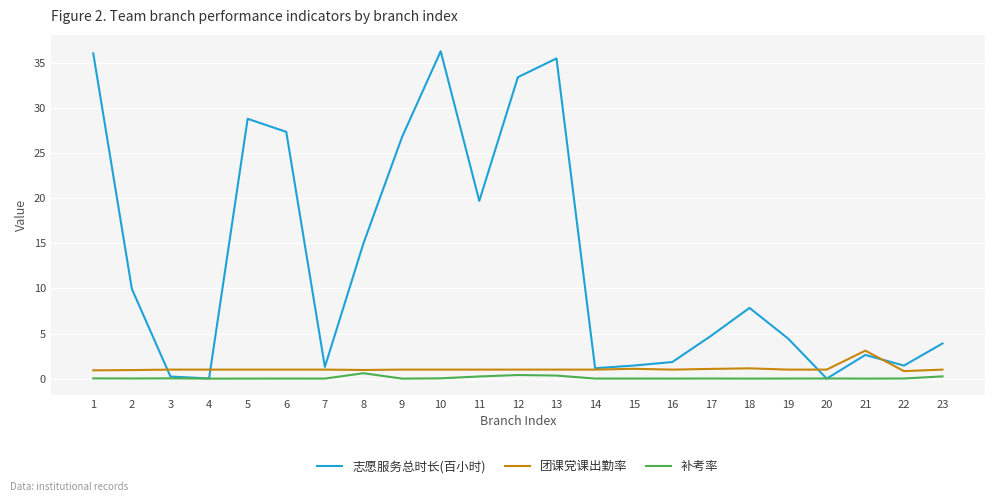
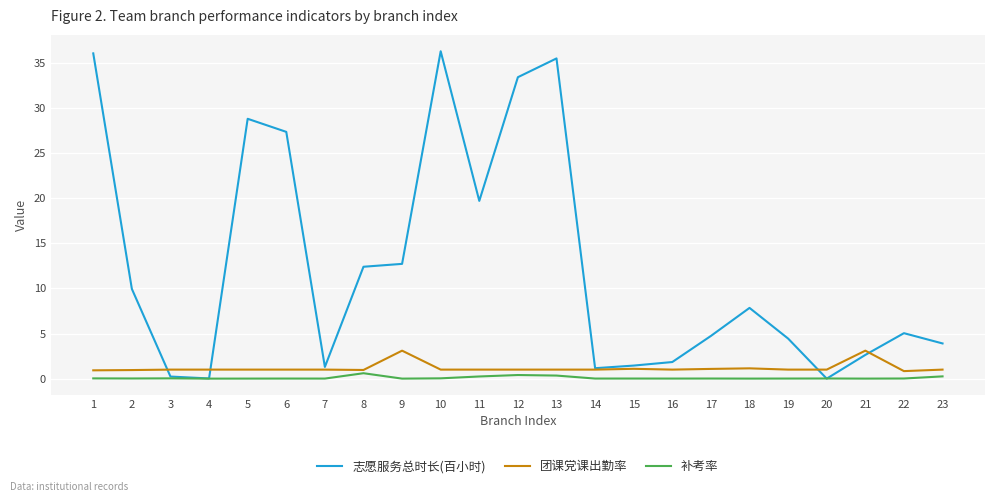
志愿服务总时长(百小时), 8: 15 -> 12
志愿服务总时长(百小时), 9: 27 -> 13
团课党课出勤率, 9: 1 -> 3
志愿服务总时长(百小时), 22: 1 -> 5
